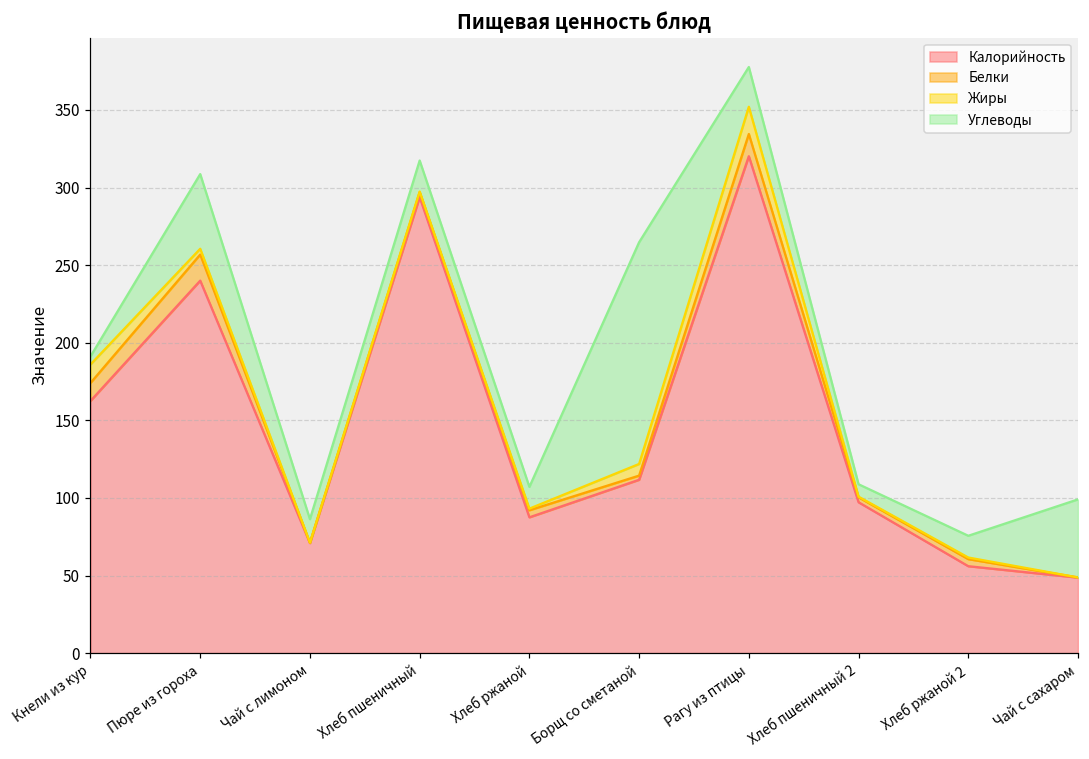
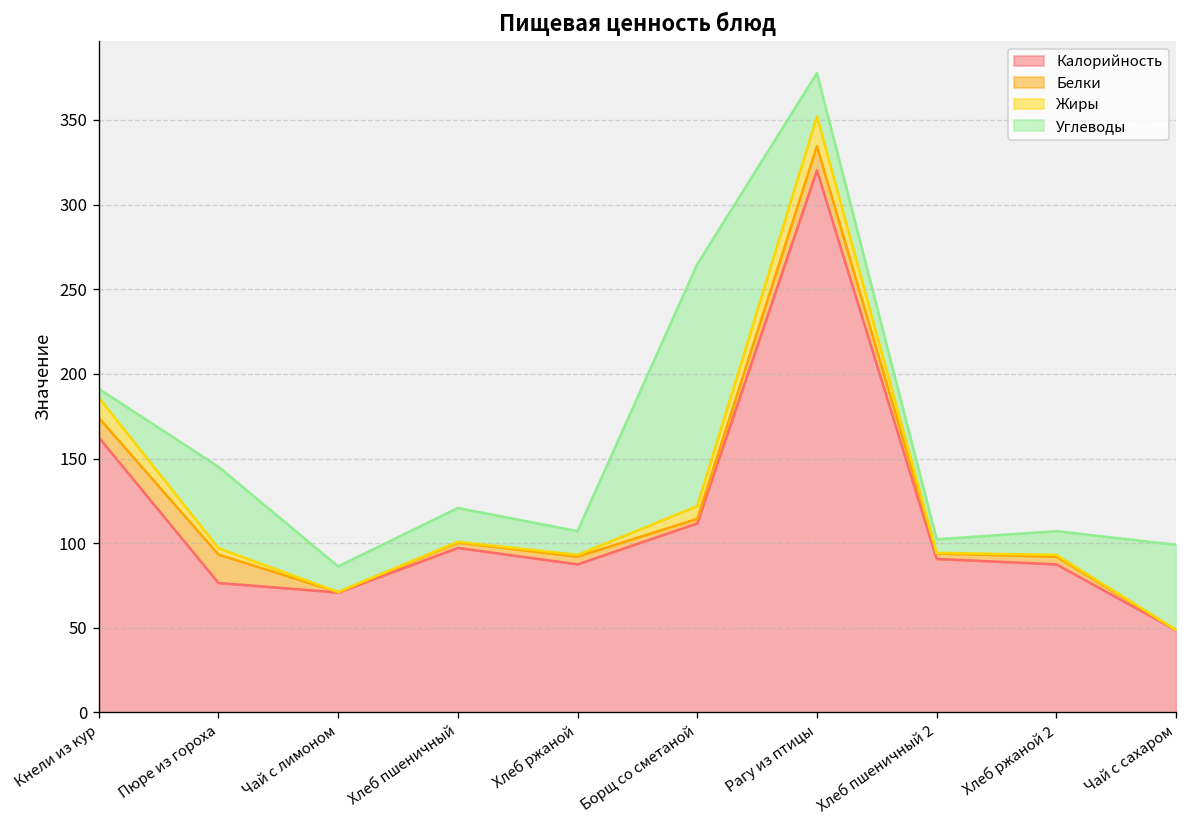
Калорийность, Пюре из гороха: 240 -> 77
Калорийность, Хлеб пшеничный: 294 -> 97
Калорийность, Хлеб пшеничный 2: 97 -> 91
Калорийность, Хлеб ржаной 2: 56 -> 88
